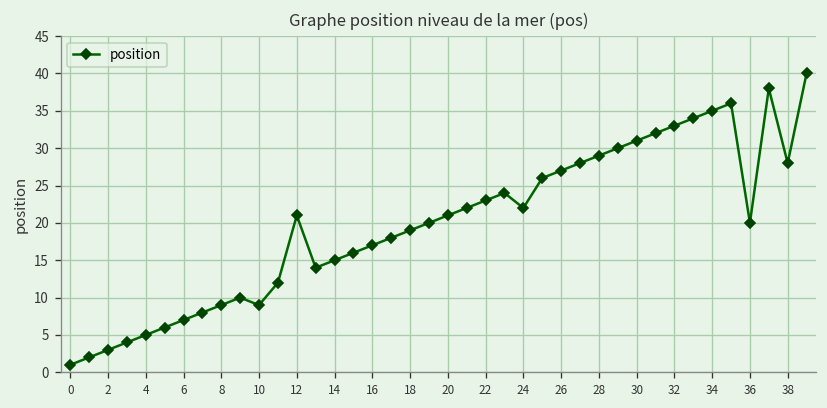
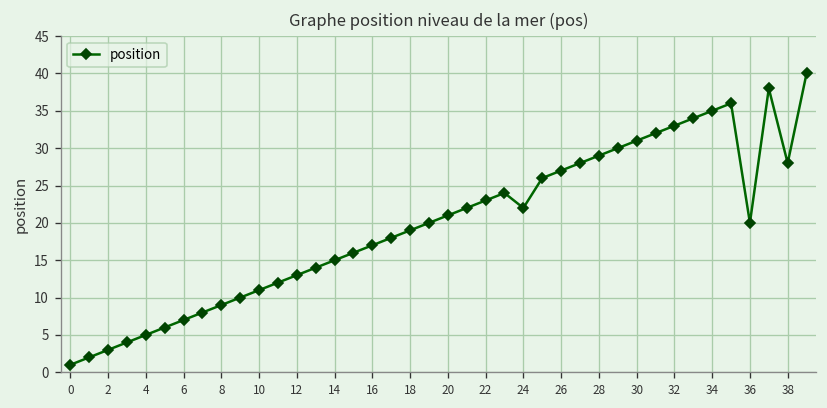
10: 9 -> 11
12: 21 -> 13
